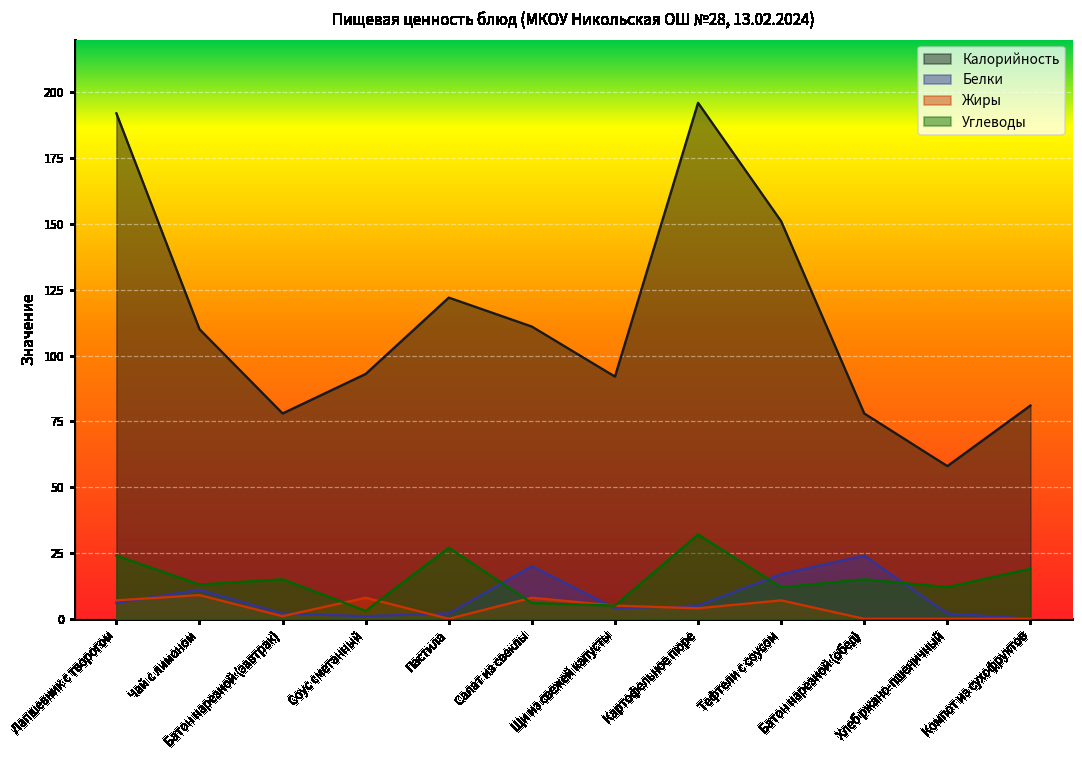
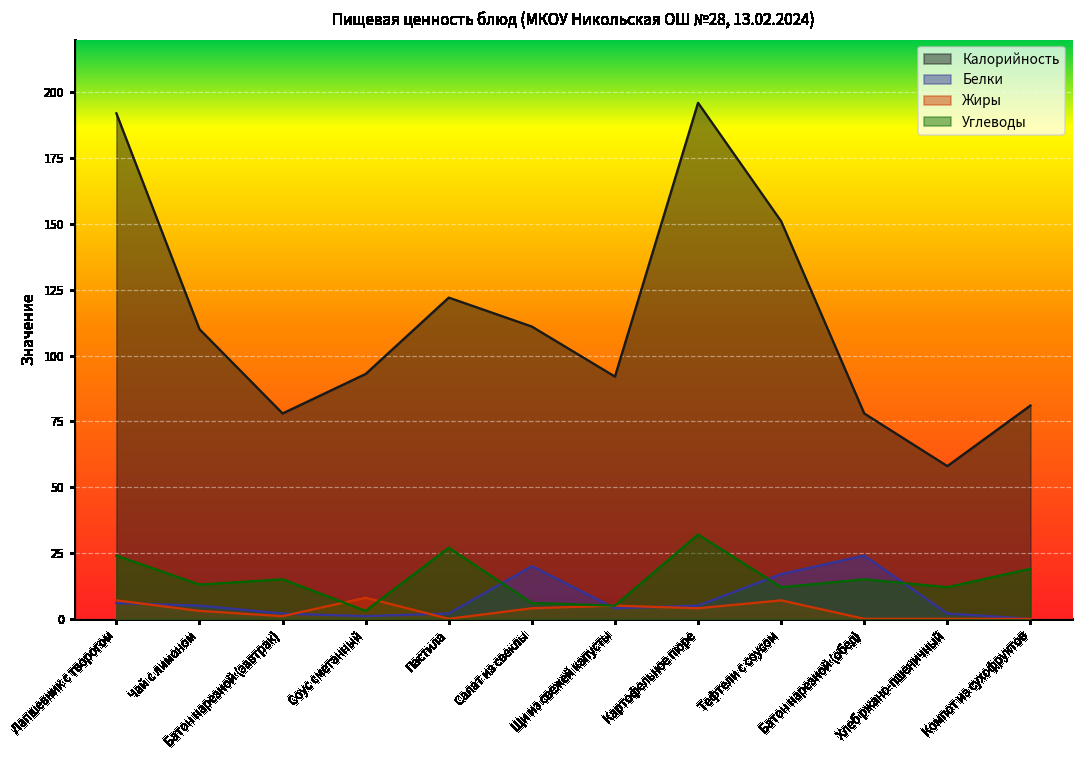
Белки, Чай с лимоном: 11 -> 5
Жиры, Чай с лимоном: 9 -> 3
Жиры, Салат из свеклы: 8 -> 4
